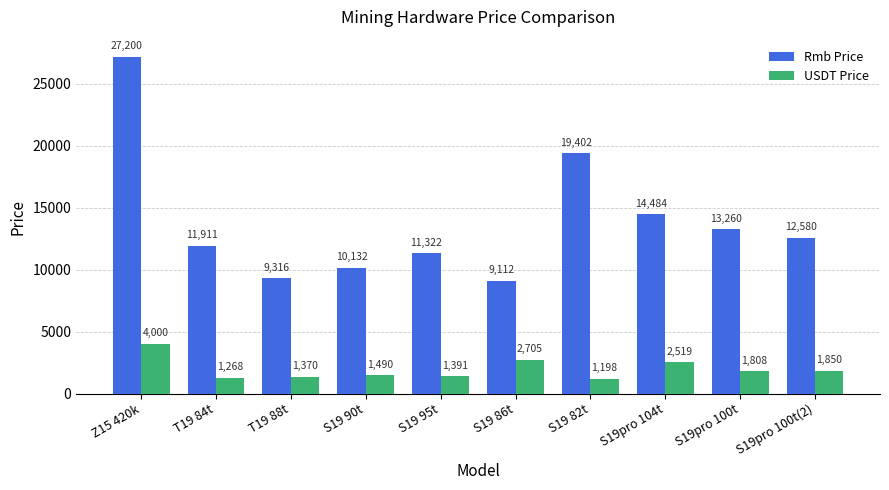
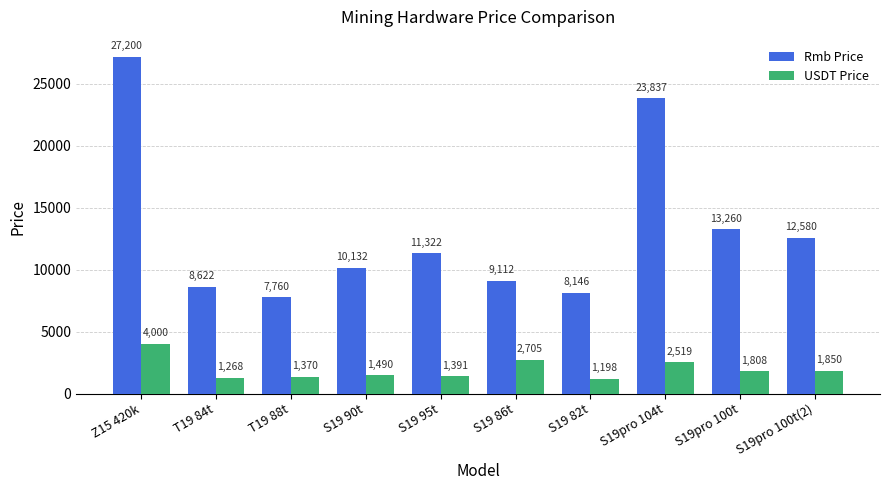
Rmb Price, T19 84t: 11,911 -> 8,622
Rmb Price, T19 88t: 9,316 -> 7,760
Rmb Price, S19 82t: 19,402 -> 8,146
Rmb Price, S19pro 104t: 14,484 -> 23,837
